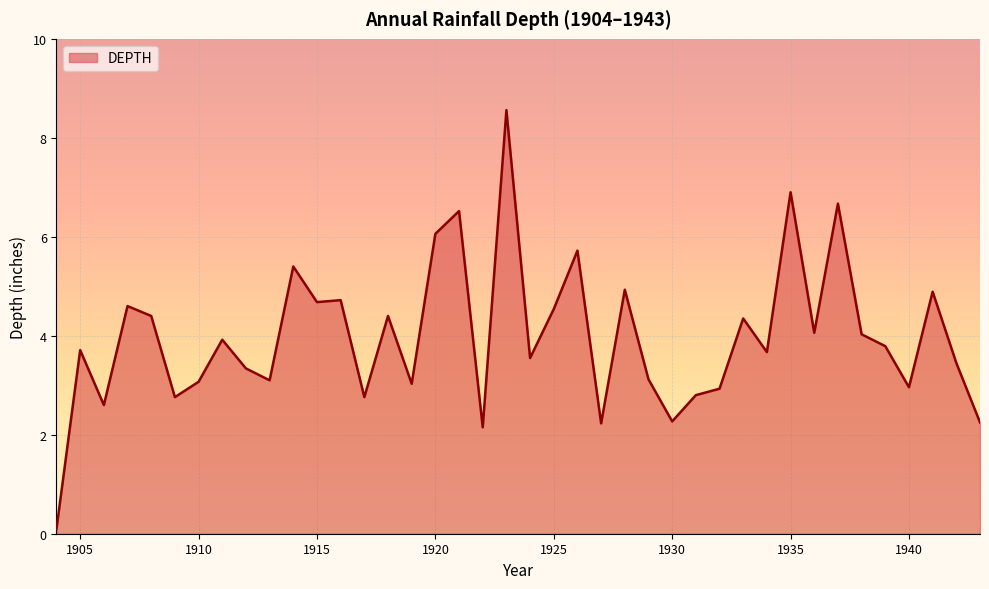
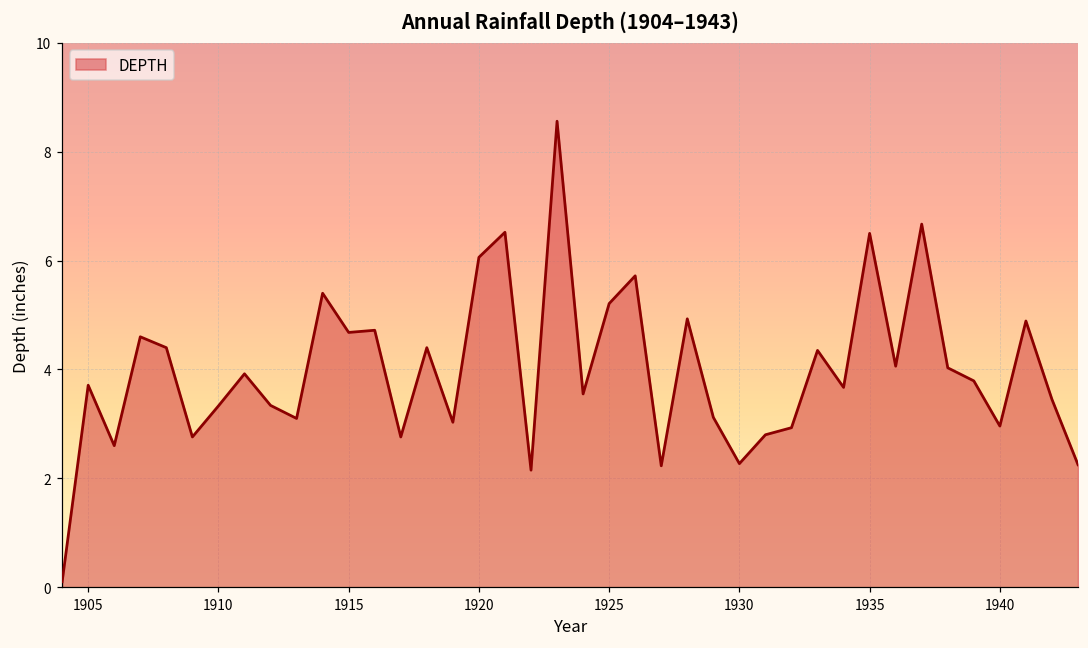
1910: 3.1 -> 3.3
1925: 4.5 -> 5.2
1935: 6.9 -> 6.5
